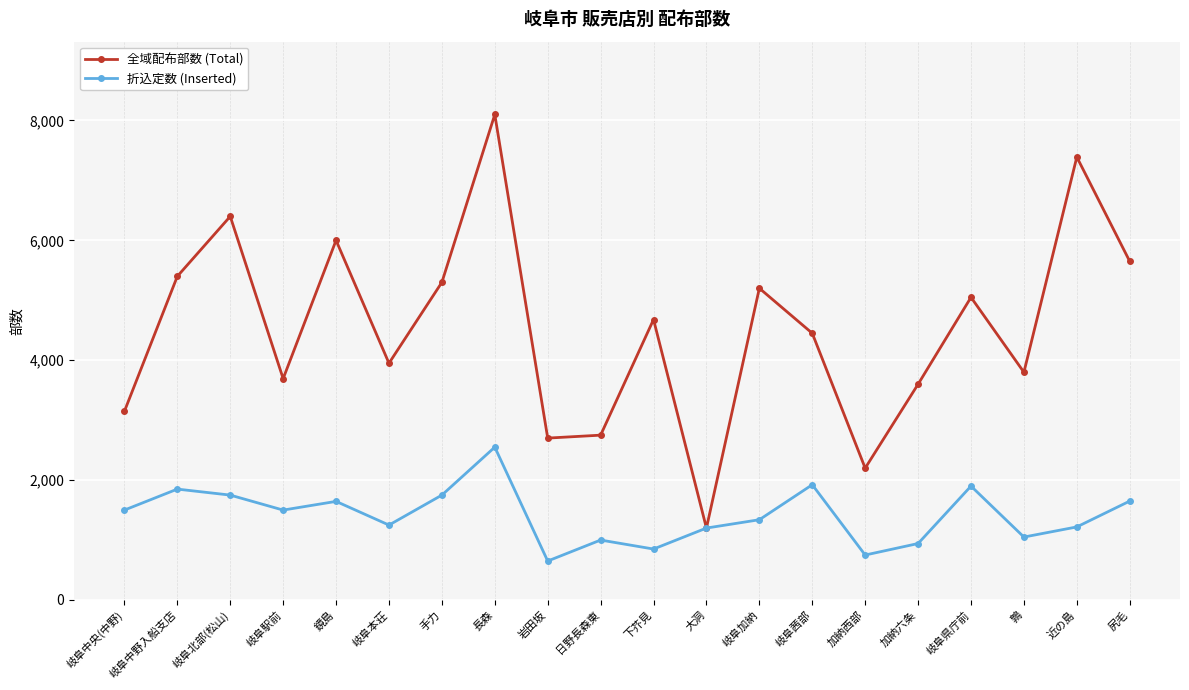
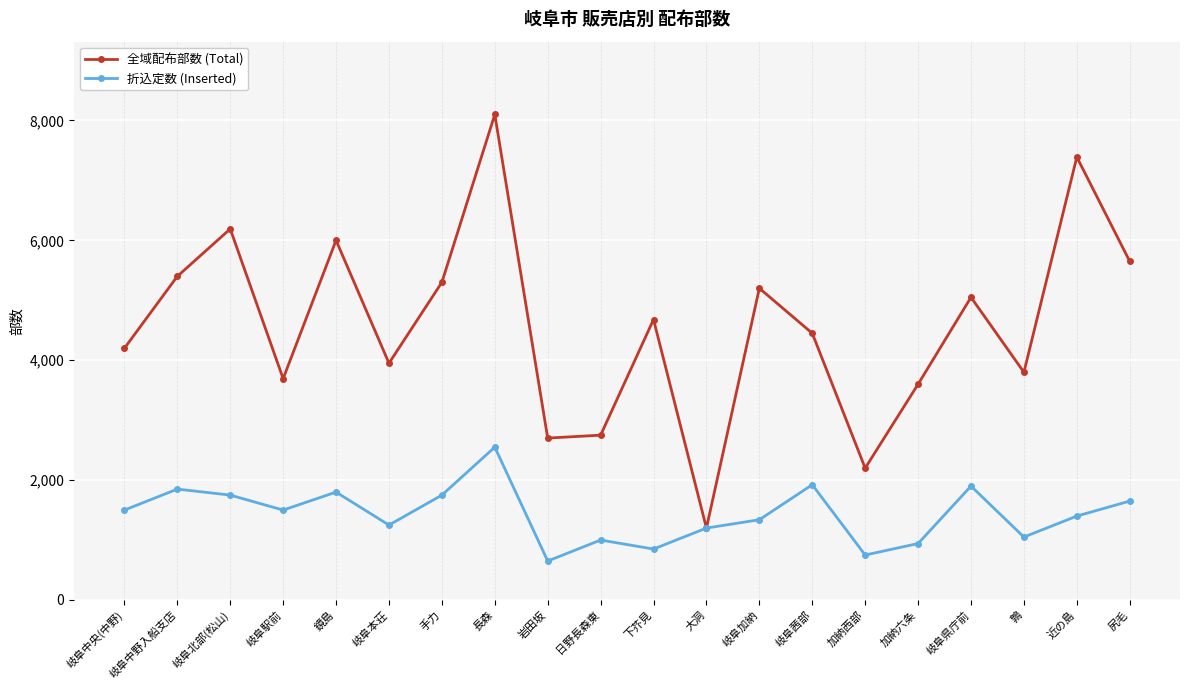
全域配布部数 (Total), 岐阜中央(中野): 3,100 -> 4,200
全域配布部数 (Total), 岐阜北部(松山): 6,400 -> 6,200
折込定数 (Inserted), 鏡島: 1,600 -> 1,800
折込定数 (Inserted), 近の島: 1,200 -> 1,400
